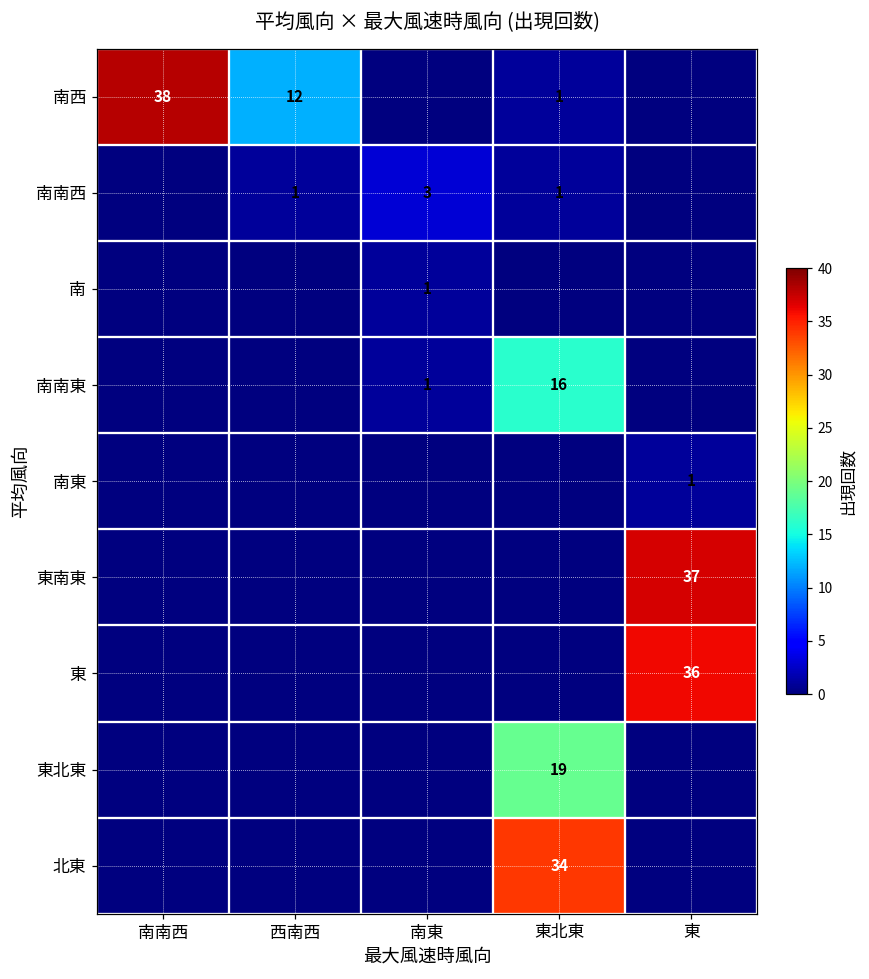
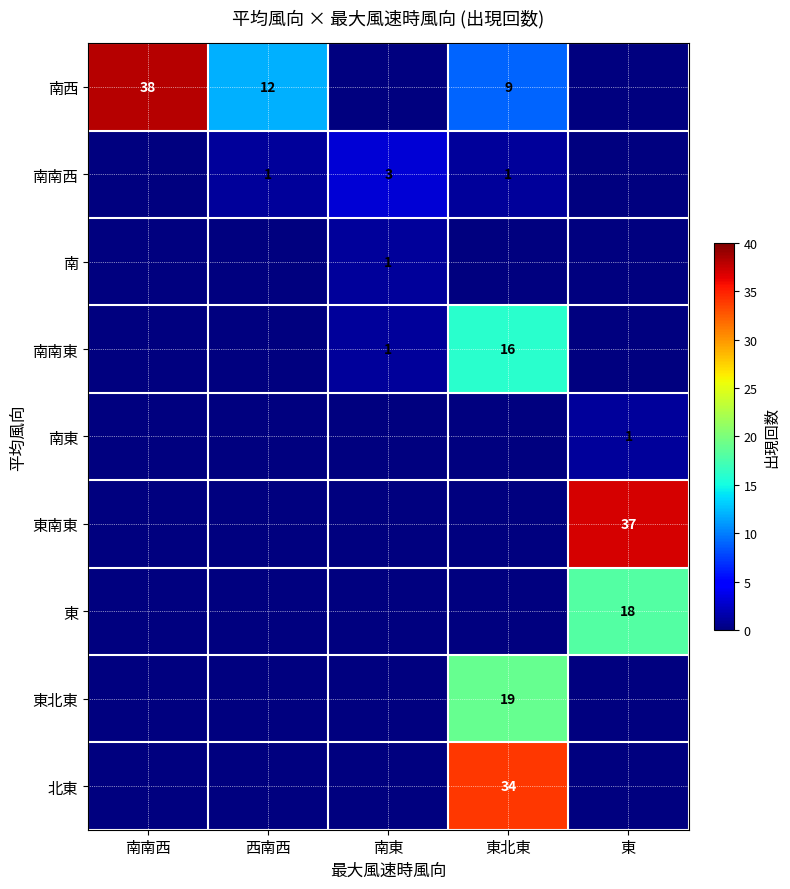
南西, 東北東: 1 -> 9
東, 東: 36 -> 18
